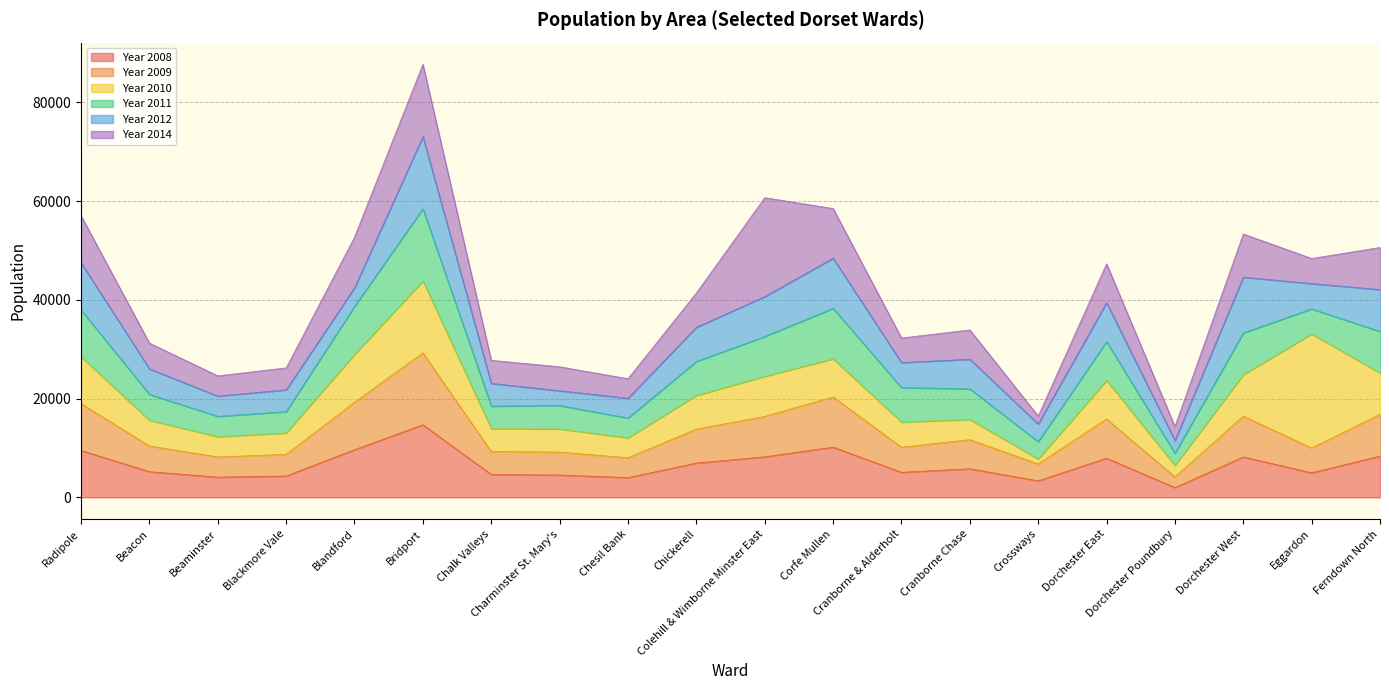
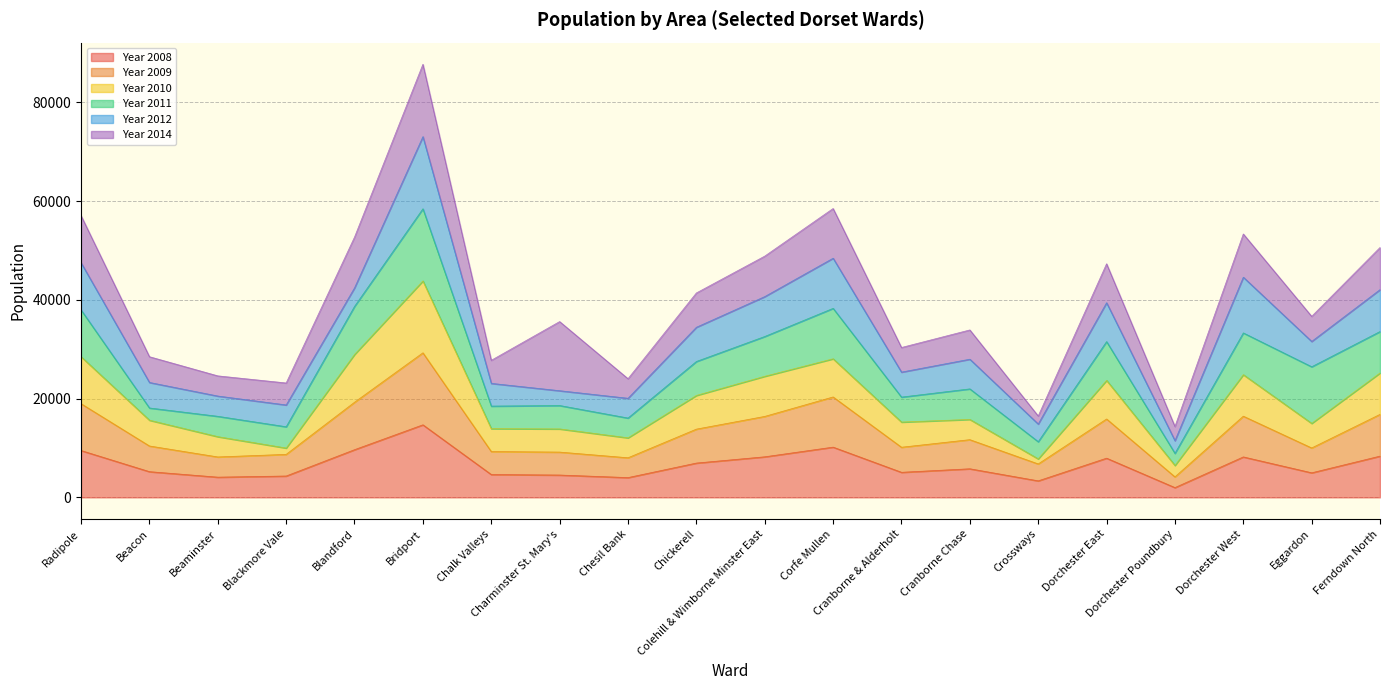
Year 2011, Beacon: 5000 -> 2000
Year 2010, Blackmore Vale: 4000 -> 1000
Year 2014, Charminster St. Mary's: 5000 -> 14000
Year 2014, Colehill & Wimborne Minster East: 20000 -> 8000
Year 2011, Cranborne & Alderholt: 7000 -> 5000
Year 2010, Eggardon: 23000 -> 5000
Year 2011, Eggardon: 5000 -> 11000
